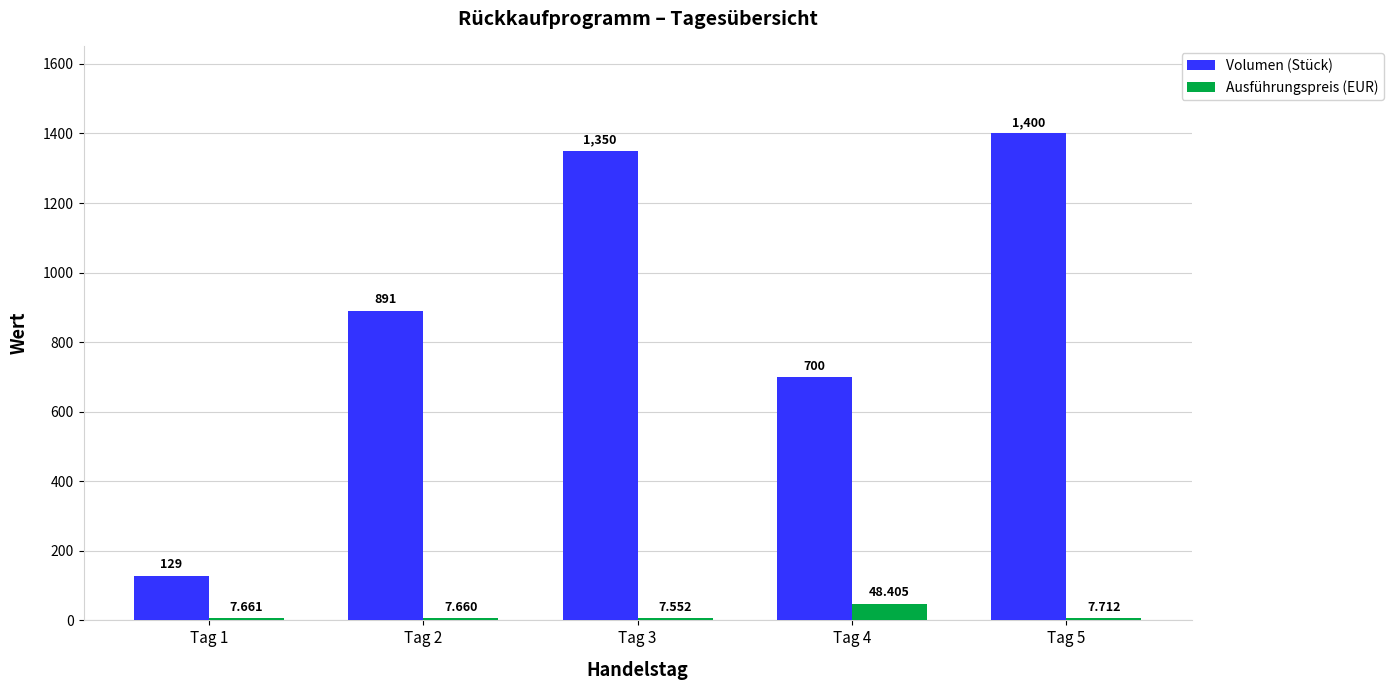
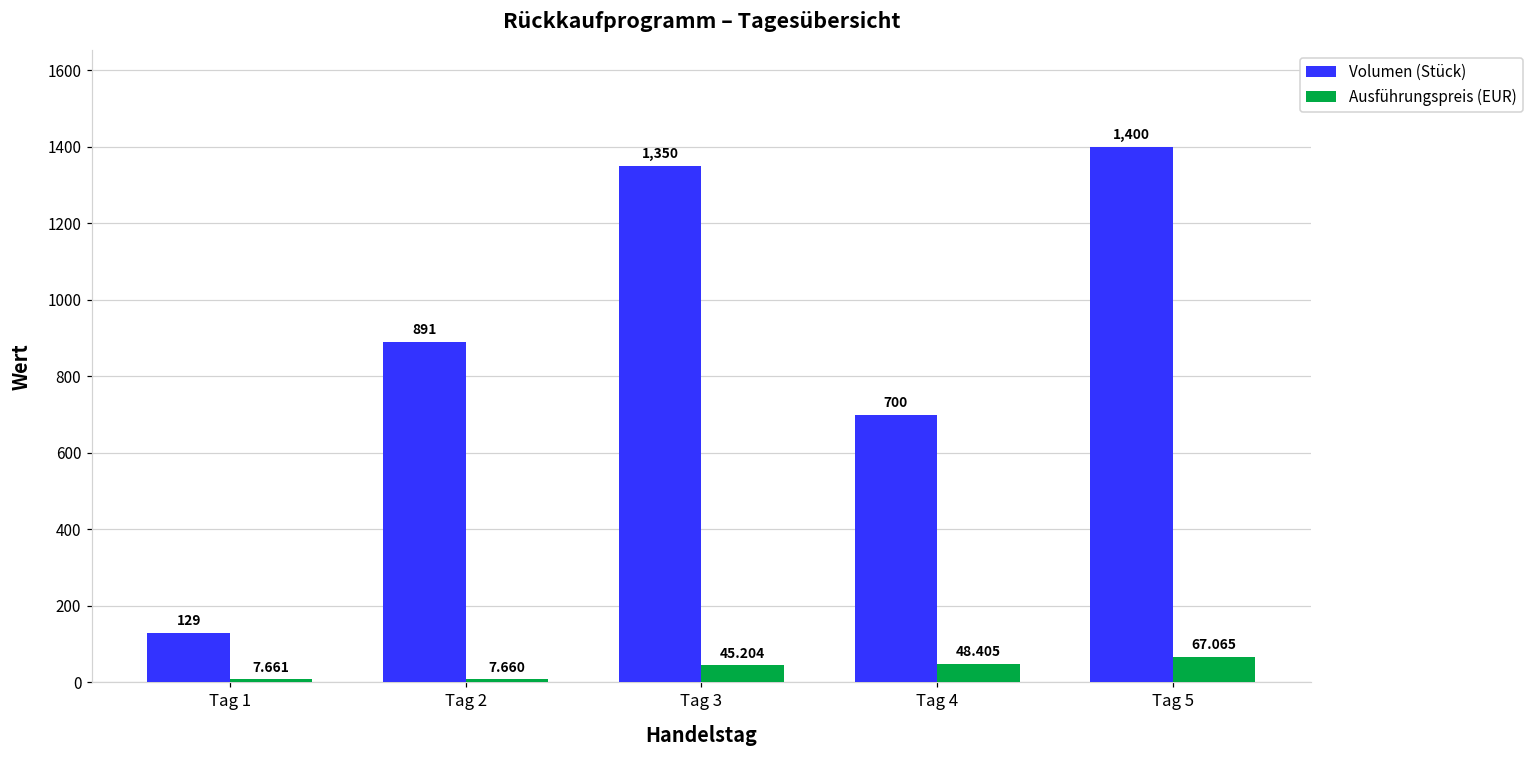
Ausführungspreis (EUR), Tag 3: 7.552 -> 45.204
Ausführungspreis (EUR), Tag 5: 7.712 -> 67.065
